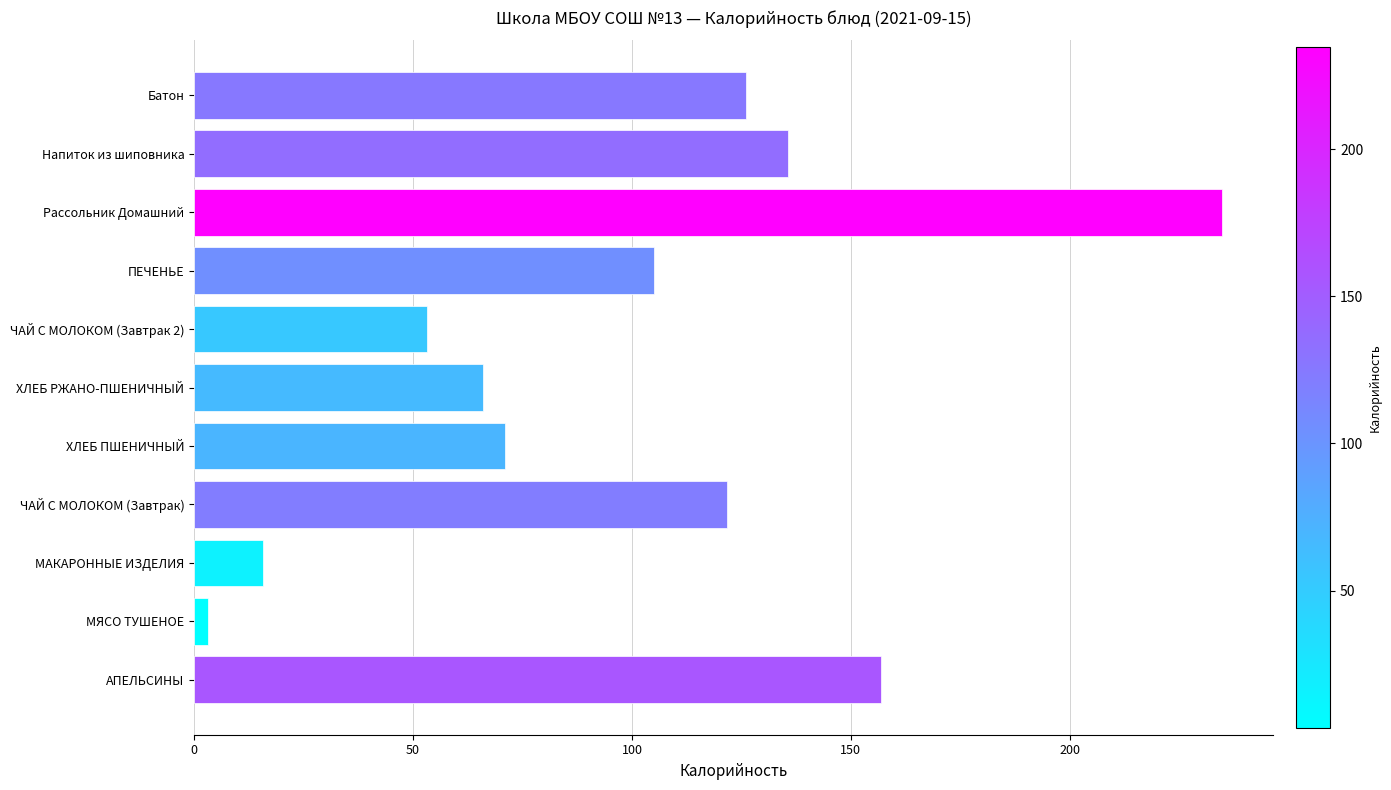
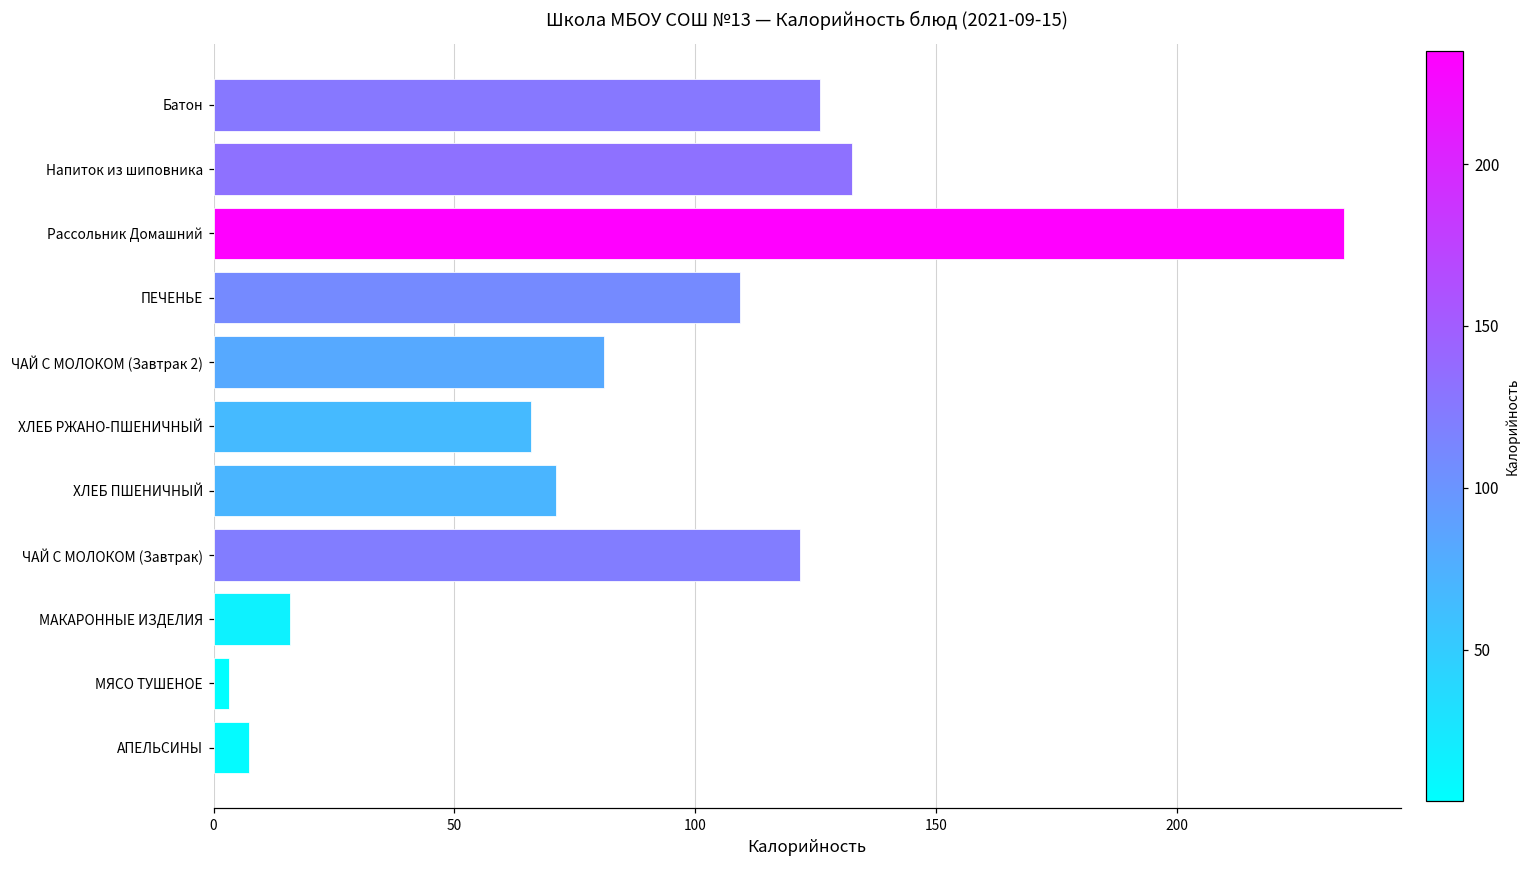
Напиток из шиповника: 136 -> 133
ПЕЧЕНЬЕ: 105 -> 109
ЧАЙ С МОЛОКОМ (Завтрак 2): 53 -> 81
АПЕЛЬСИНЫ: 157 -> 7
